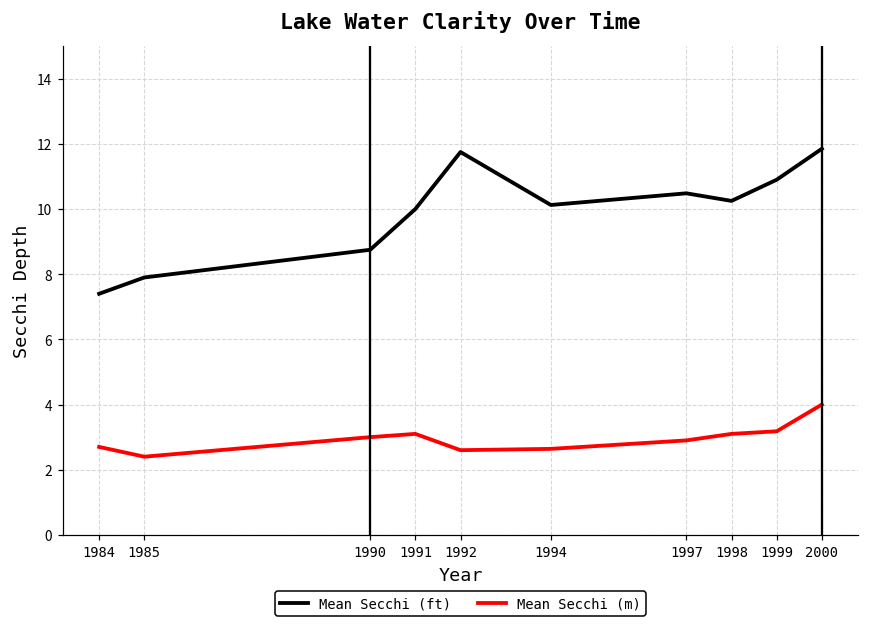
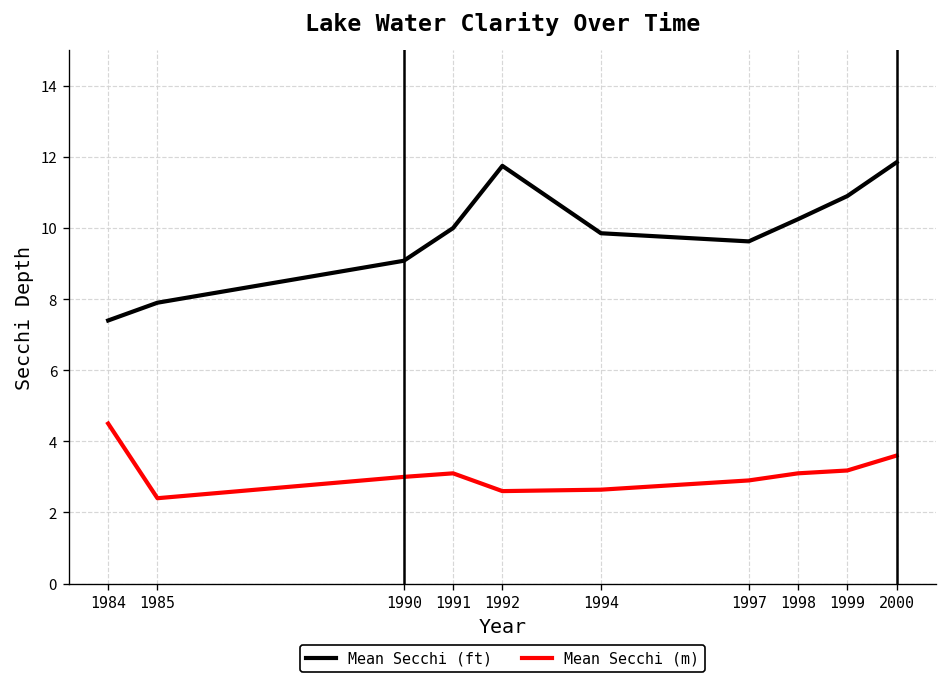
Mean Secchi (m), 1984: 2.7 -> 4.5
Mean Secchi (ft), 1990: 8.8 -> 9.1
Mean Secchi (ft), 1994: 10.1 -> 9.9
Mean Secchi (ft), 1997: 10.5 -> 9.6
Mean Secchi (m), 2000: 4.0 -> 3.6
